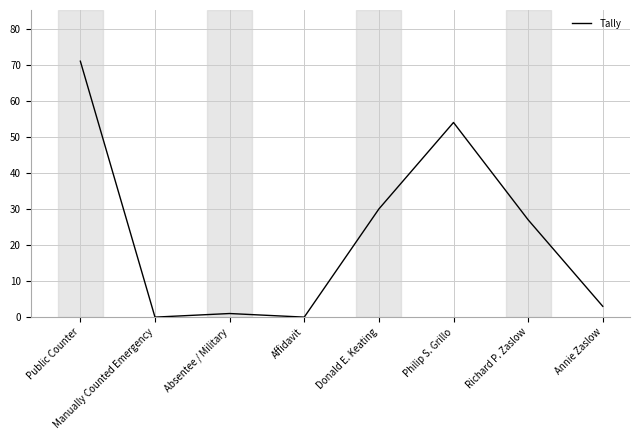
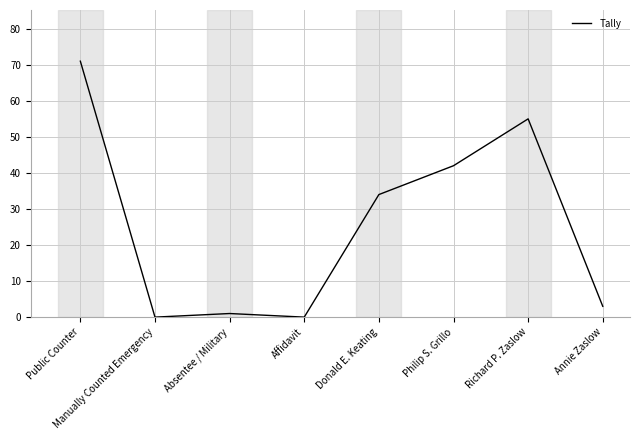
Donald E. Keating: 30 -> 34
Philip S. Grillo: 54 -> 42
Richard P. Zaslow: 27 -> 55
